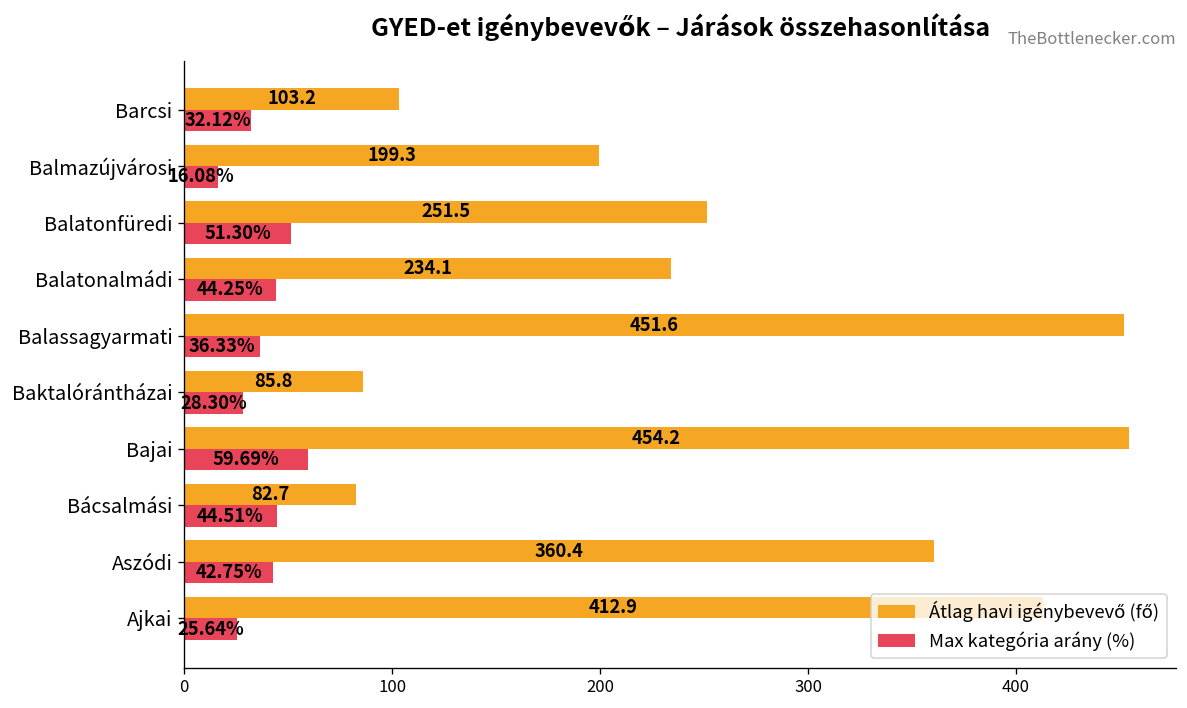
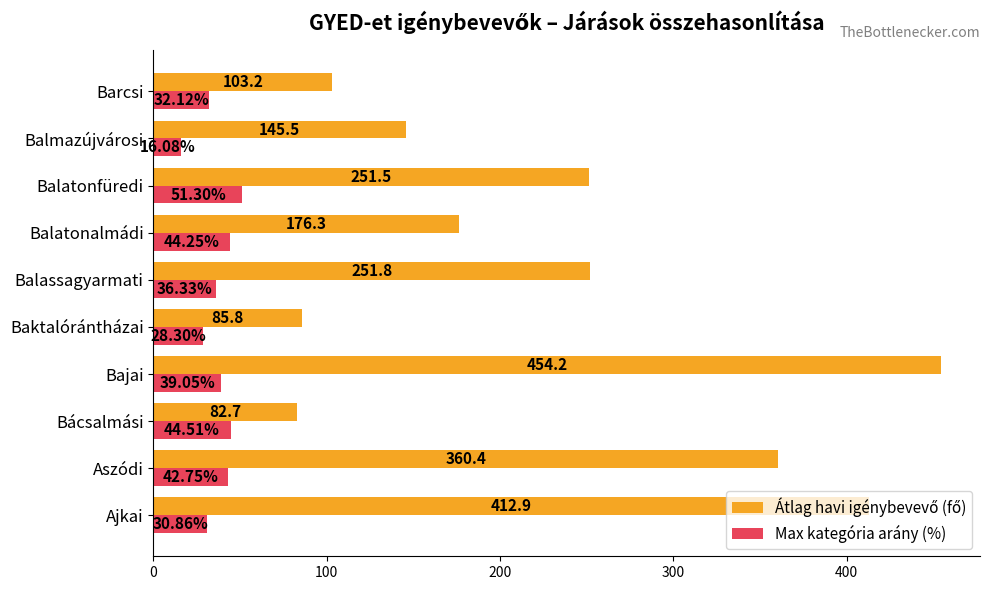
Átlag havi igénybevevő (fő), Balmazújvárosi: 199.3 -> 145.5
Átlag havi igénybevevő (fő), Balatonalmádi: 234.1 -> 176.3
Átlag havi igénybevevő (fő), Balassagyarmati: 451.6 -> 251.8
Max kategória arány (%), Bajai: 59.69% -> 39.05%
Max kategória arány (%), Ajkai: 25.64% -> 30.86%
